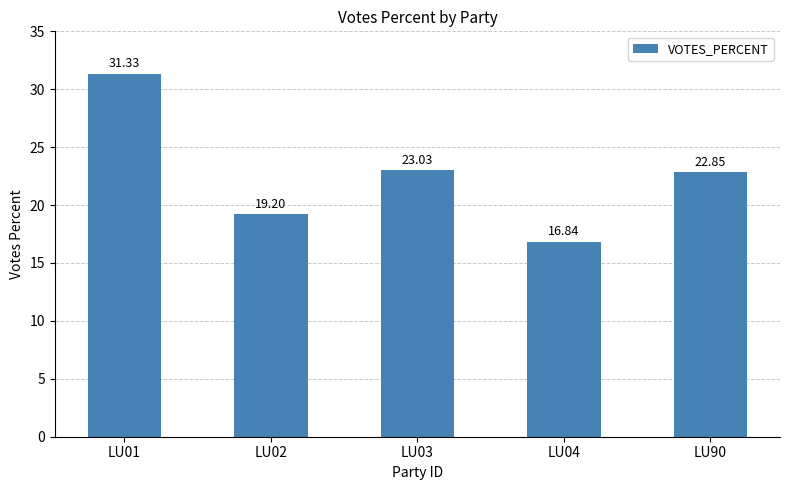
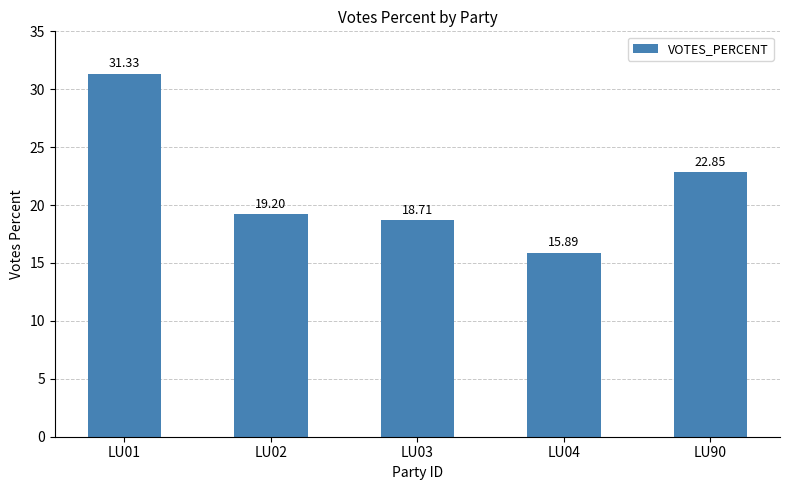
LU03: 23.03 -> 18.71
LU04: 16.84 -> 15.89
